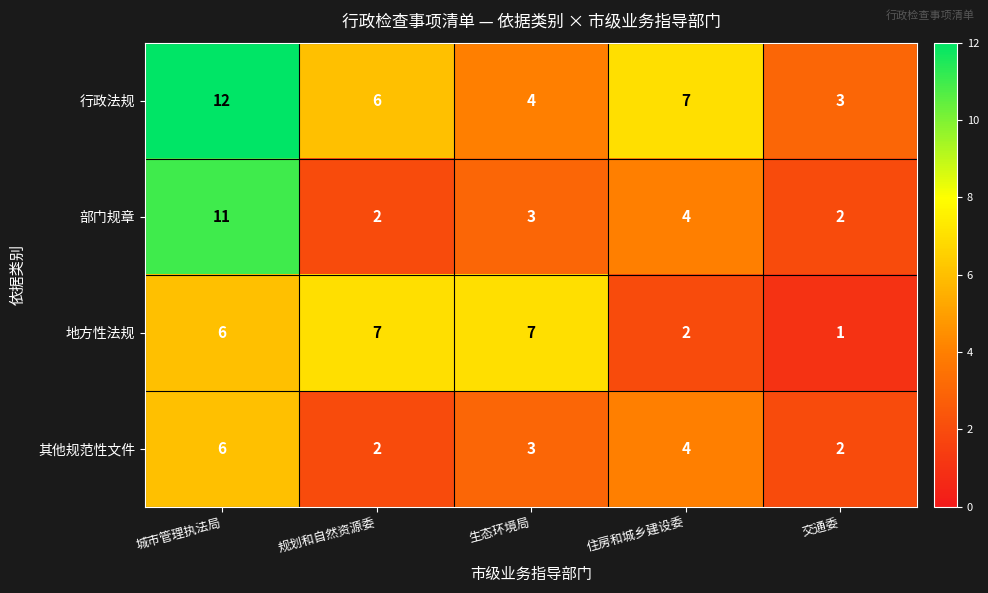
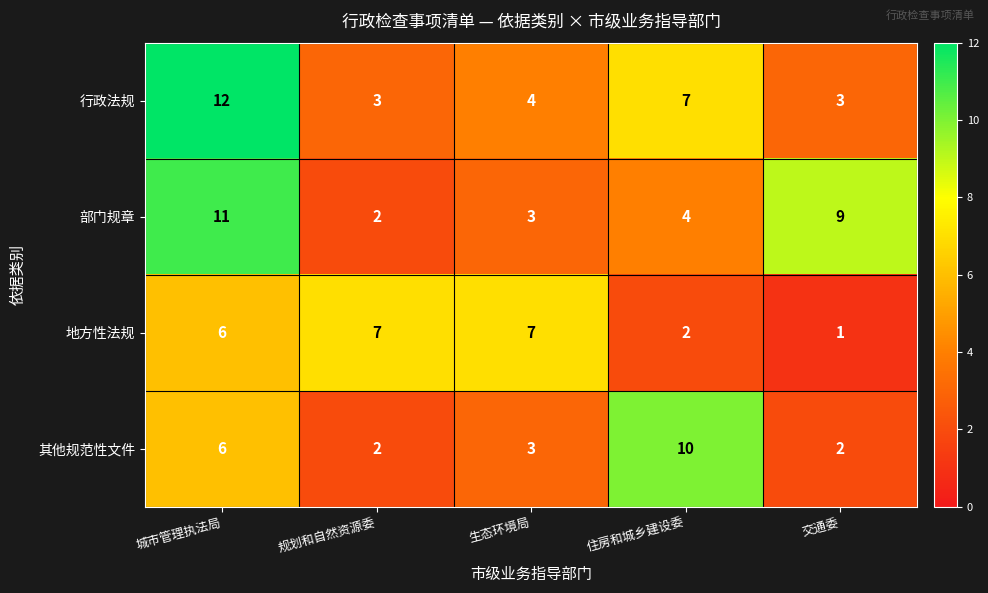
行政法规, 规划和自然资源委: 6 -> 3
部门规章, 交通委: 2 -> 9
其他规范性文件, 住房和城乡建设委: 4 -> 10
